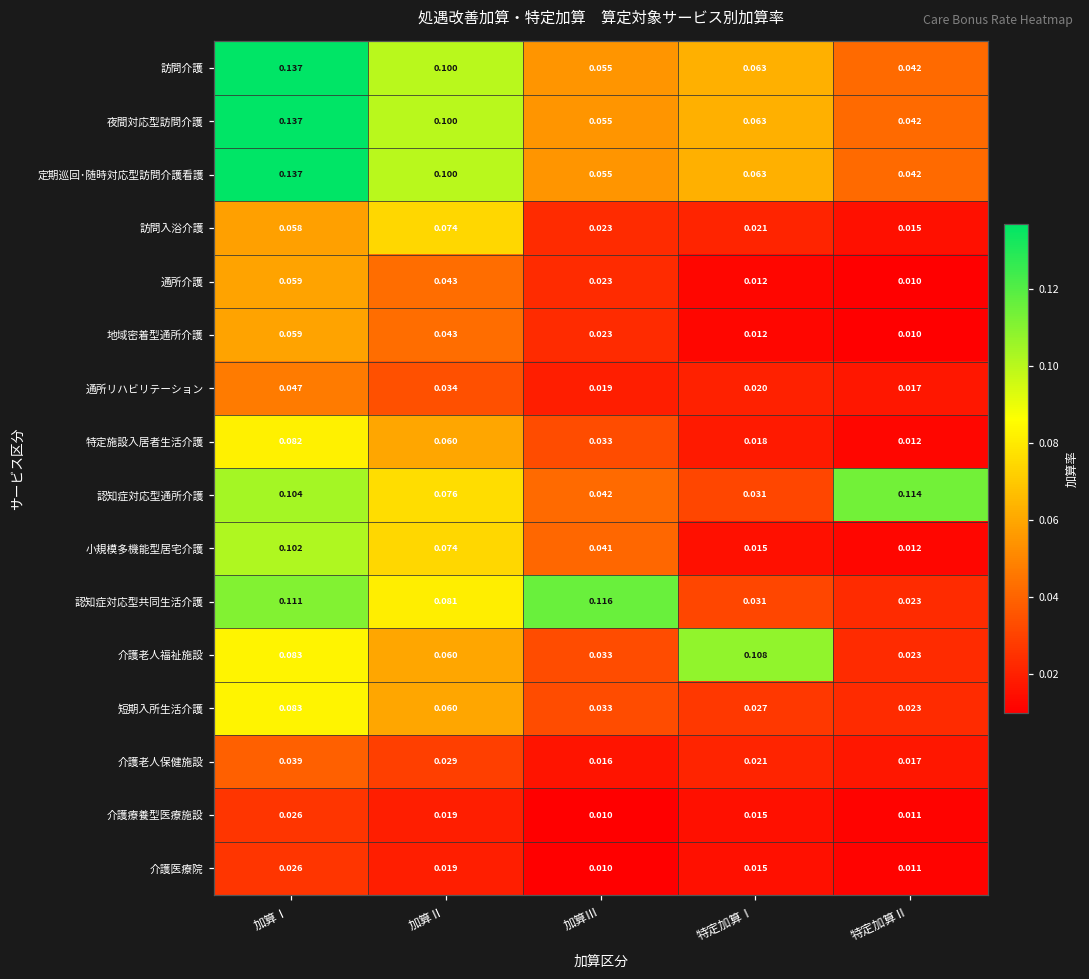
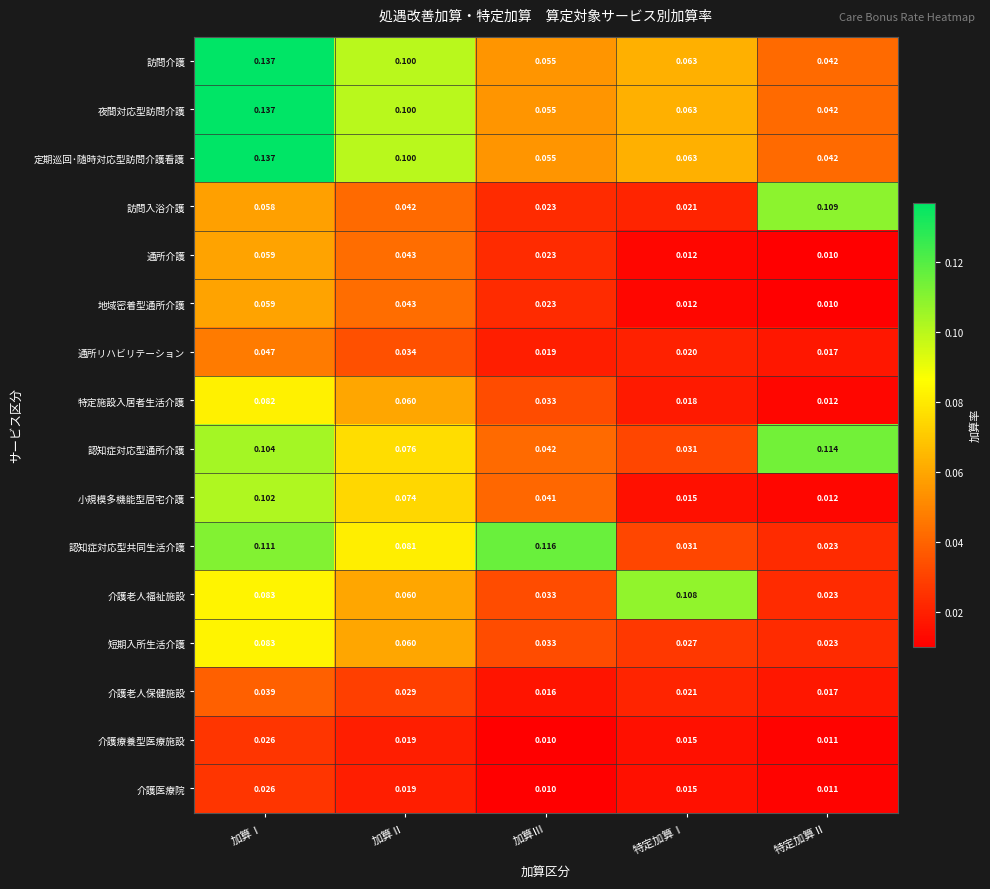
訪問入浴介護, 加算Ⅱ: 0.074 -> 0.042
訪問入浴介護, 特定加算Ⅱ: 0.015 -> 0.109
